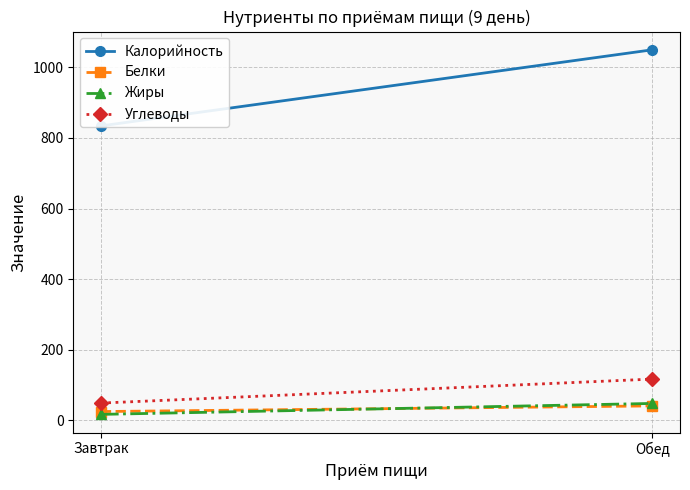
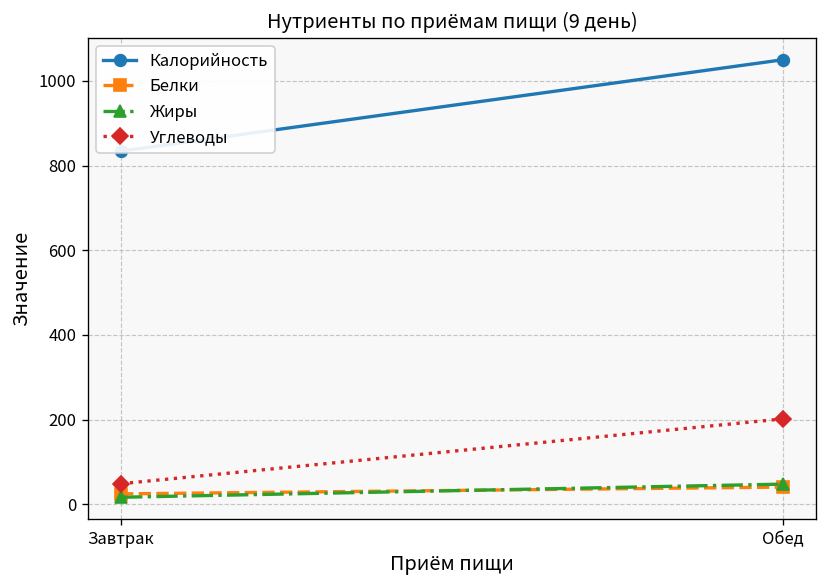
Углеводы, Обед: 120 -> 200
